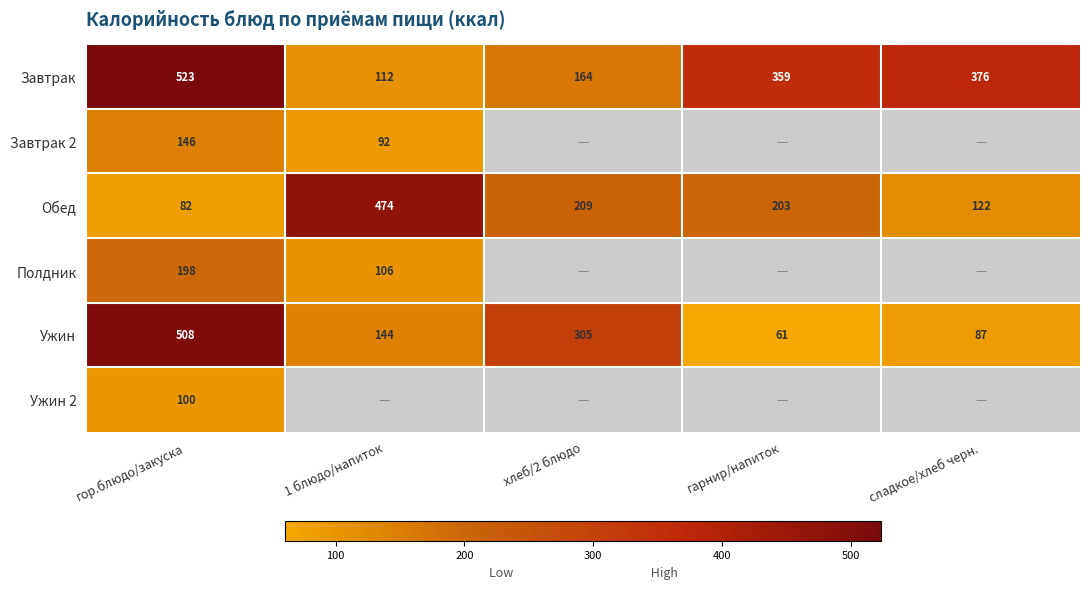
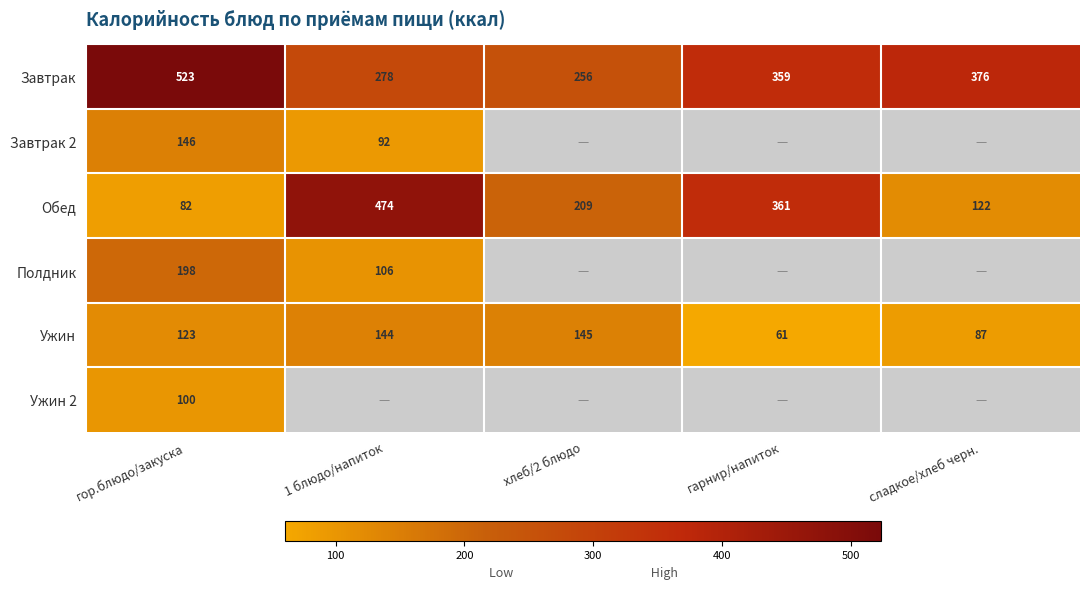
Завтрак, 1 блюдо/напиток: 112 -> 278
Завтрак, хлеб/2 блюдо: 164 -> 256
Обед, гарнир/напиток: 203 -> 361
Ужин, гор.блюдо/закуска: 508 -> 123
Ужин, хлеб/2 блюдо: 305 -> 145
